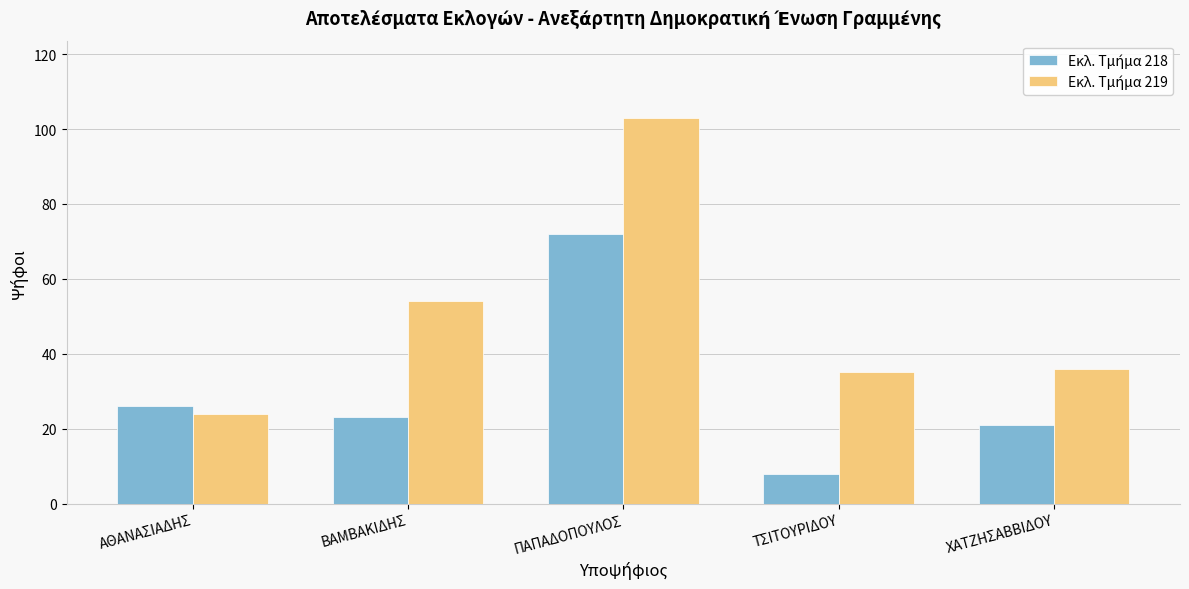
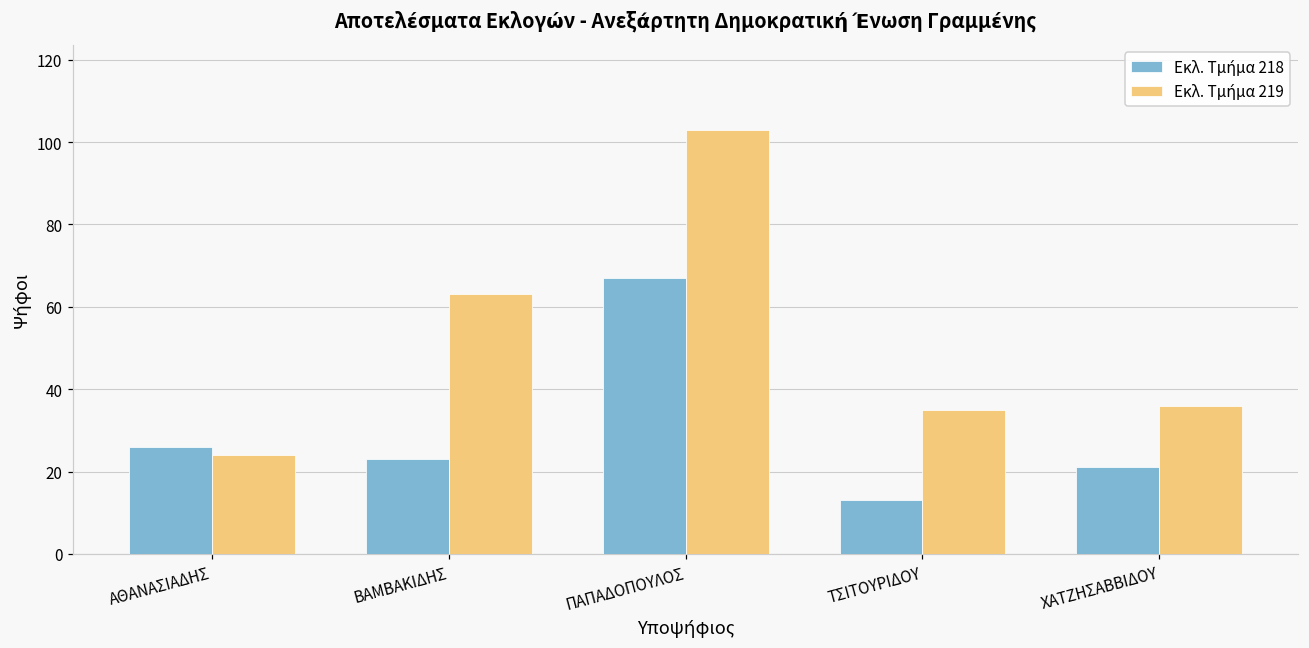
Εκλ. Τμήμα 219, ΒΑΜΒΑΚΙΔΗΣ: 54 -> 63
Εκλ. Τμήμα 218, ΠΑΠΑΔΟΠΟΥΛΟΣ: 72 -> 67
Εκλ. Τμήμα 218, ΤΣΙΤΟΥΡΙΔΟΥ: 8 -> 13
